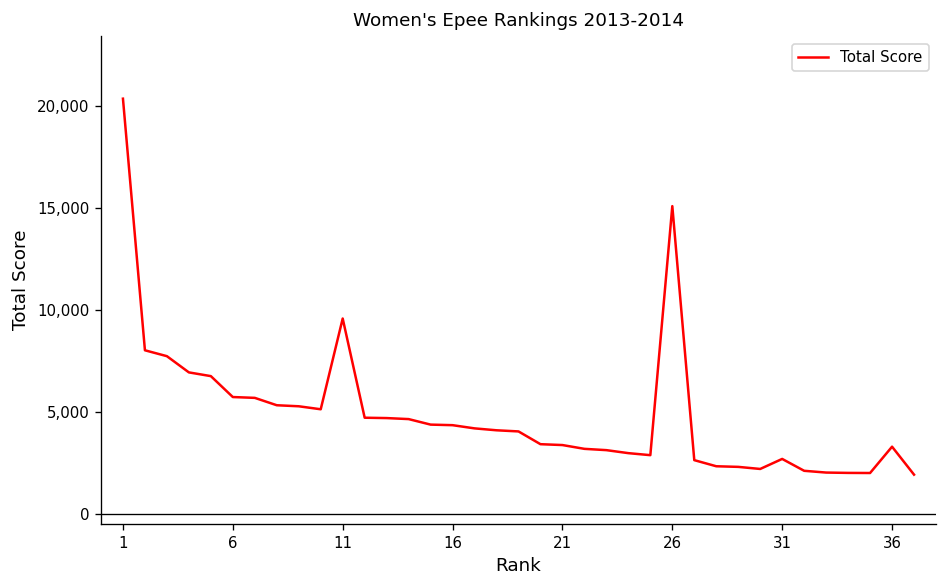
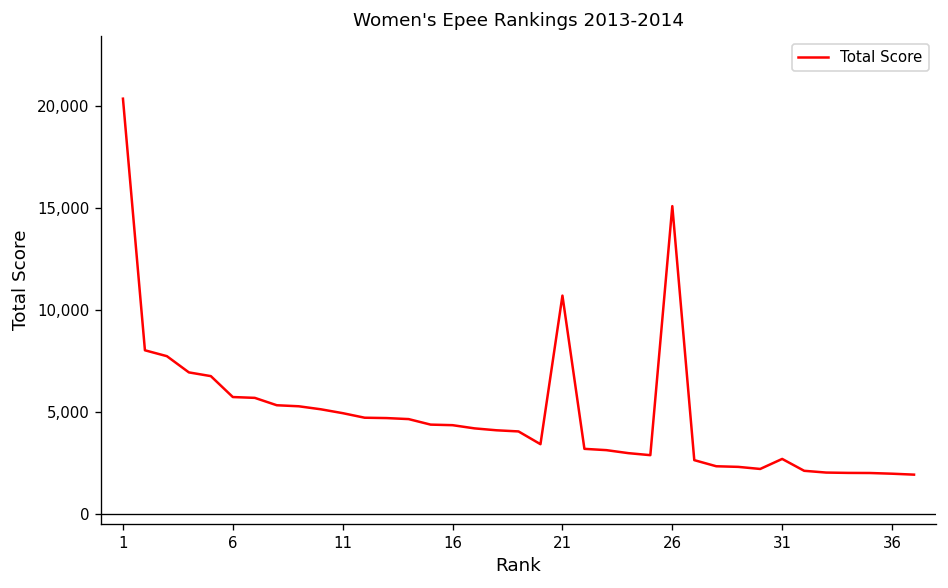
11: 9,600 -> 4,900
21: 3,400 -> 10,700
36: 3,300 -> 2,000
